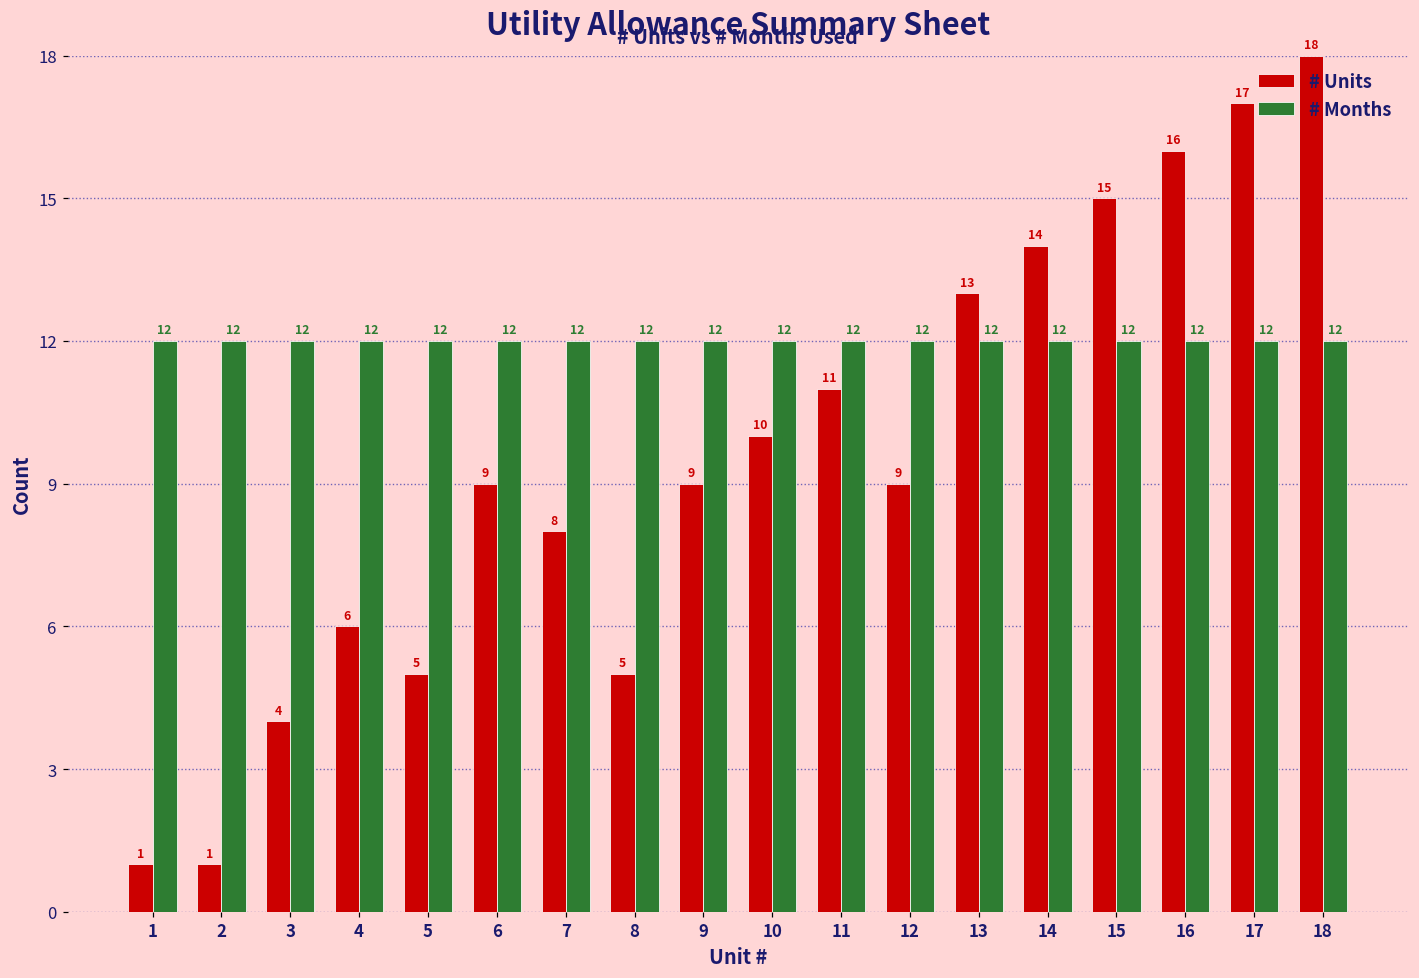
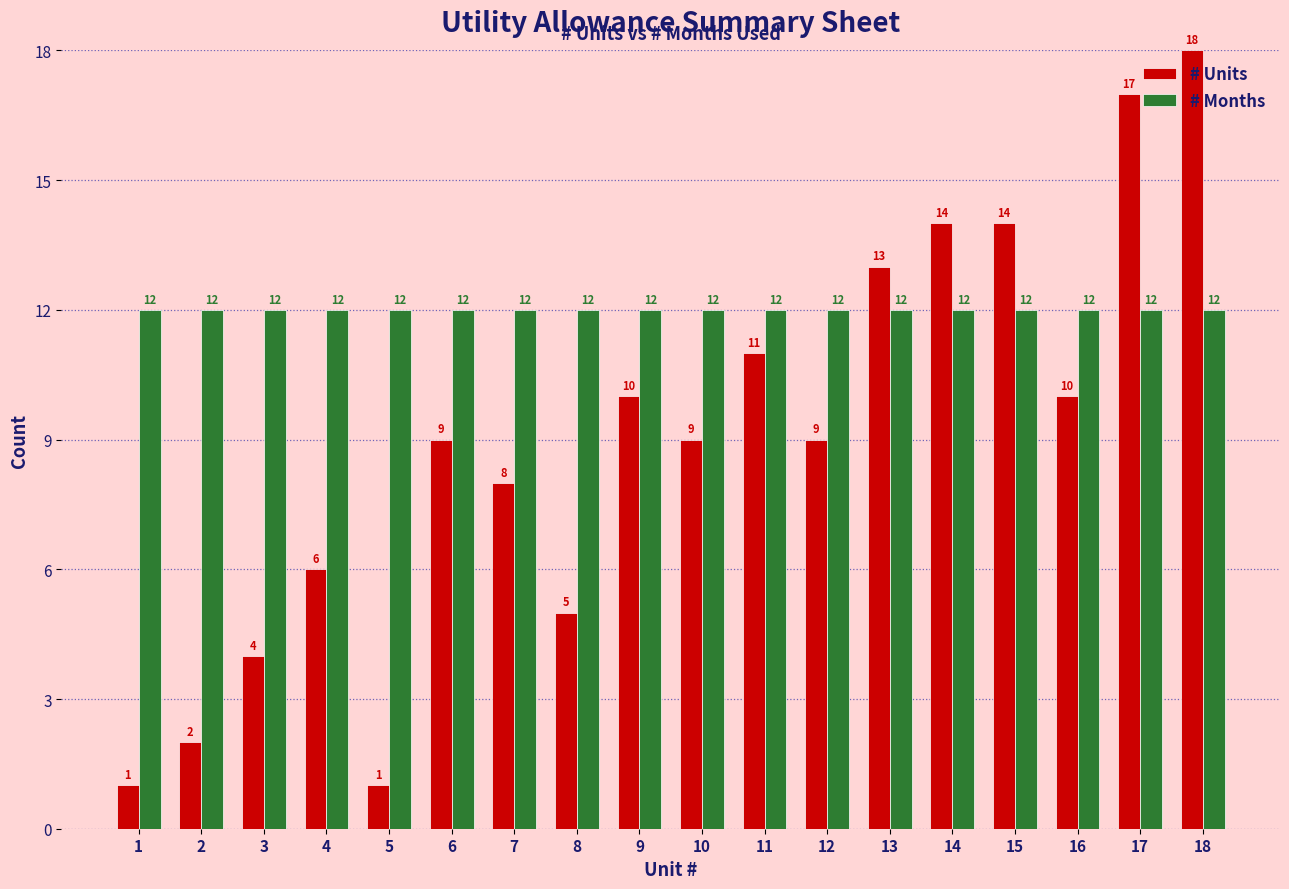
# Units, 2: 1 -> 2
# Units, 5: 5 -> 1
# Units, 9: 9 -> 10
# Units, 10: 10 -> 9
# Units, 15: 15 -> 14
# Units, 16: 16 -> 10
